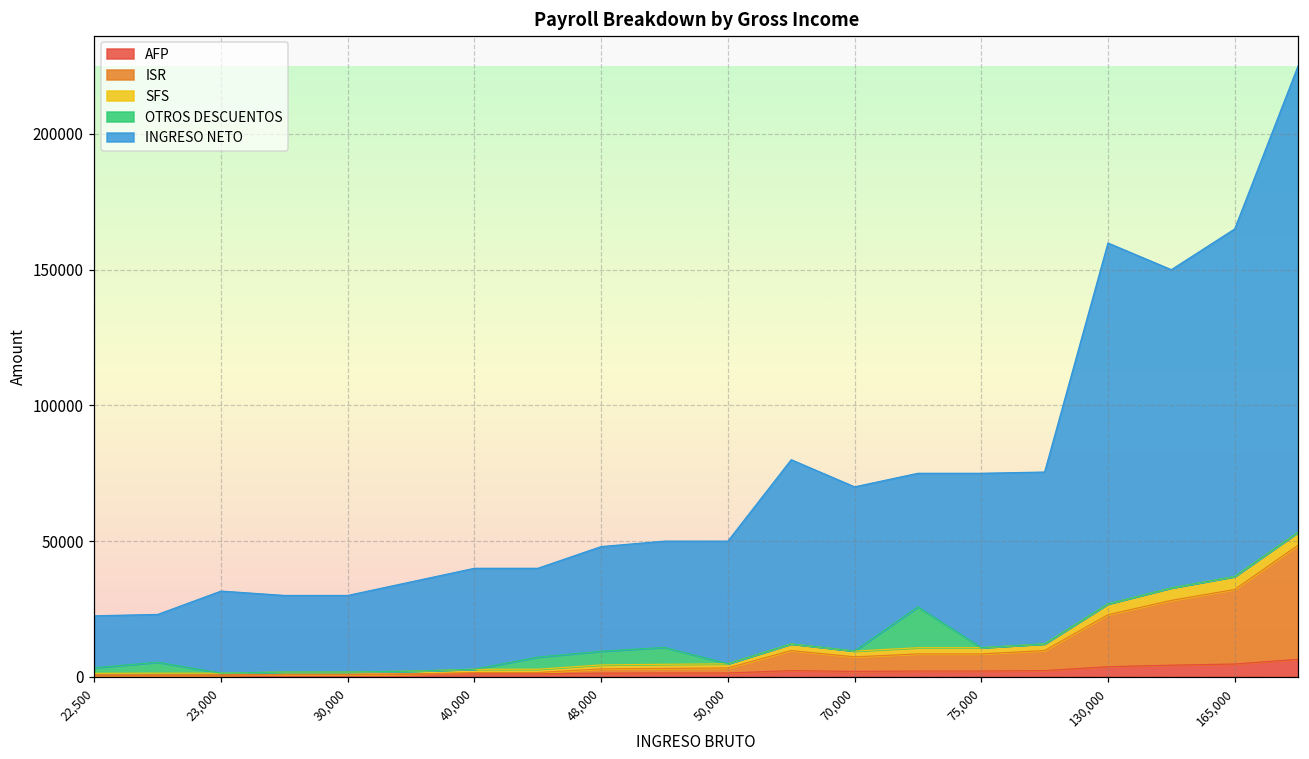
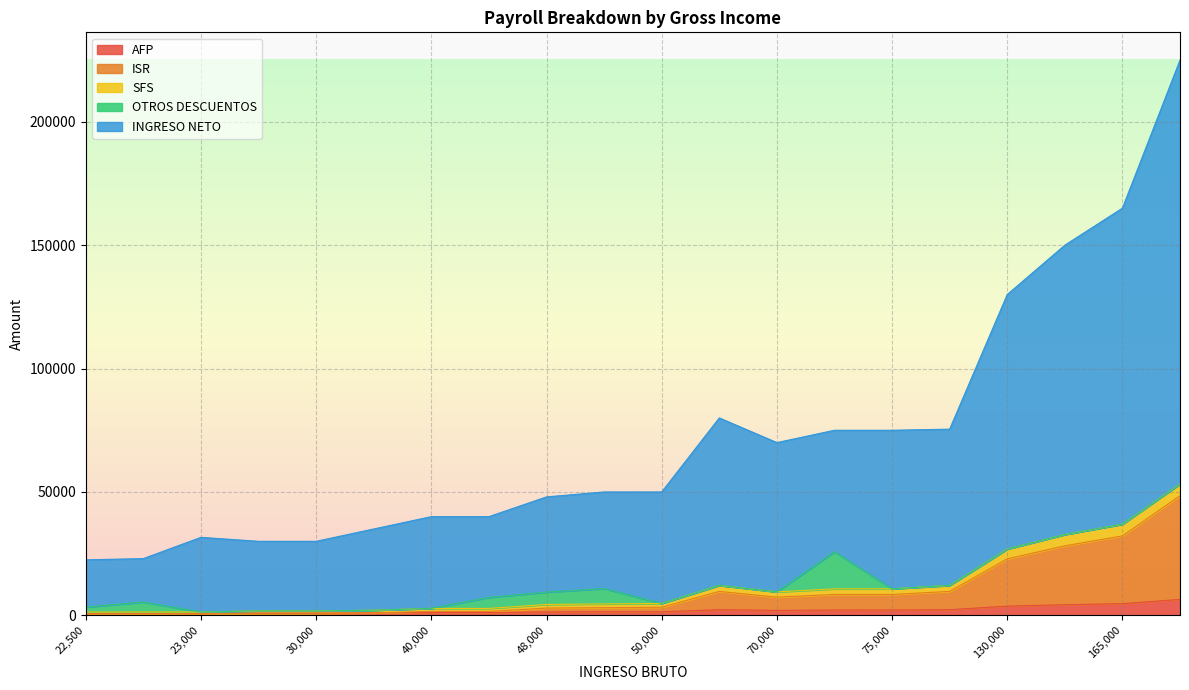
INGRESO NETO, 130,000: 133000 -> 103000
